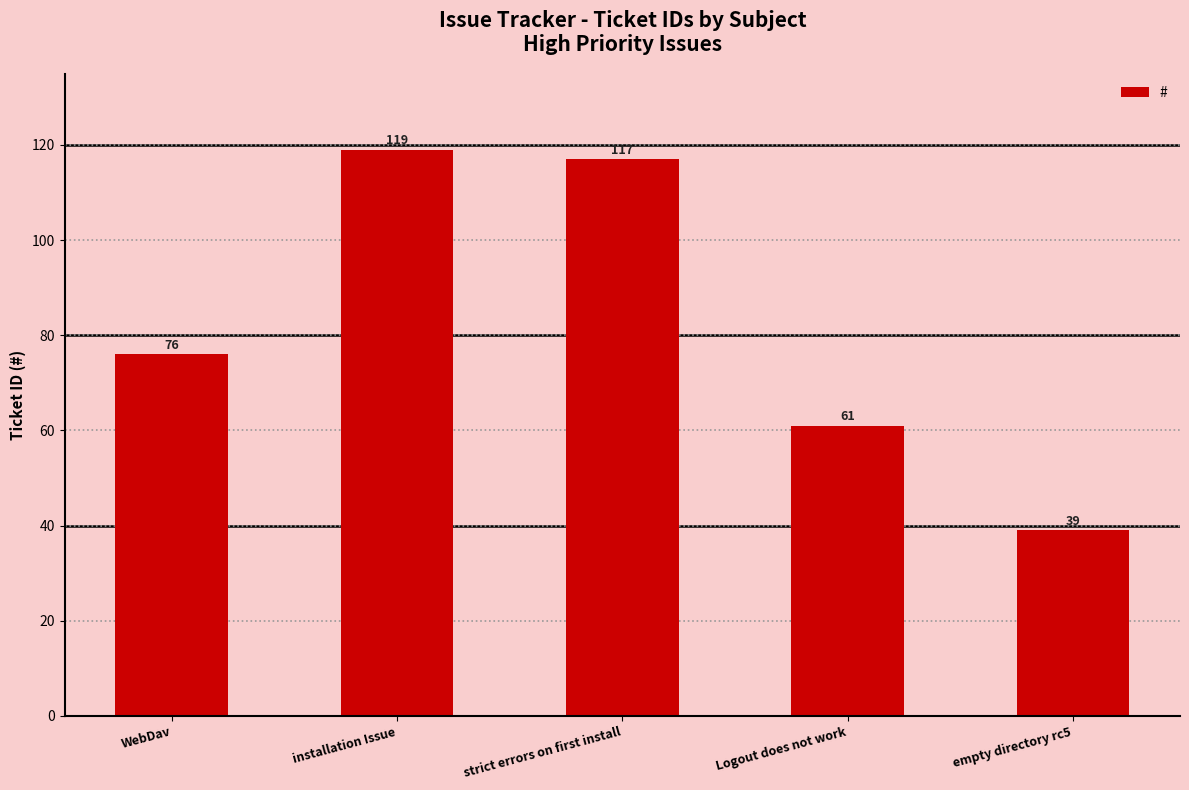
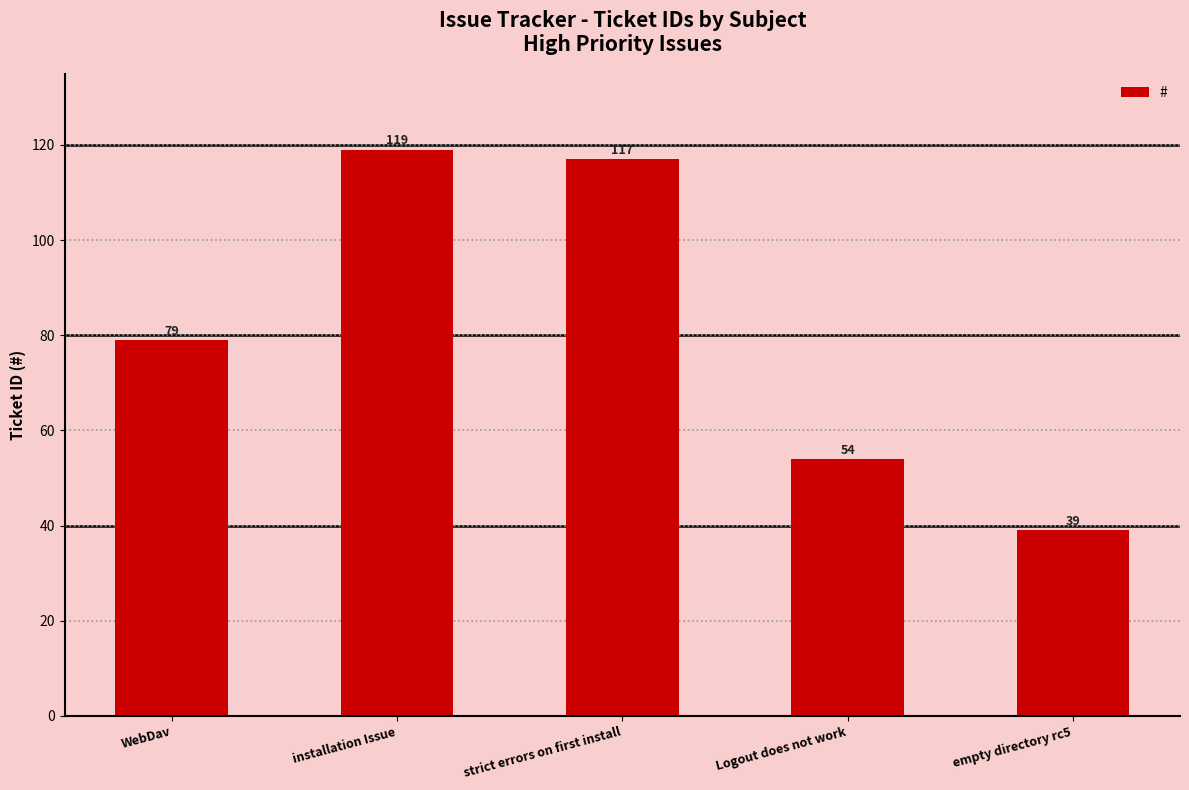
WebDav: 76 -> 79
Logout does not work: 61 -> 54
